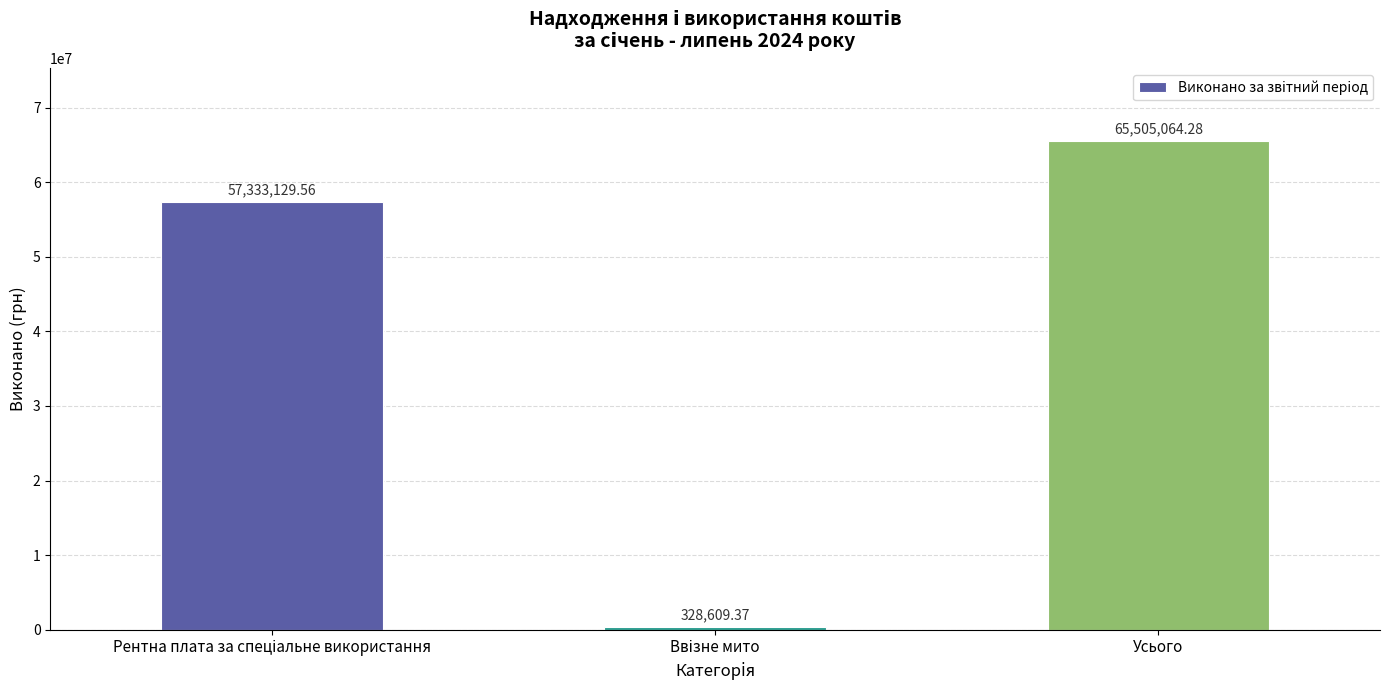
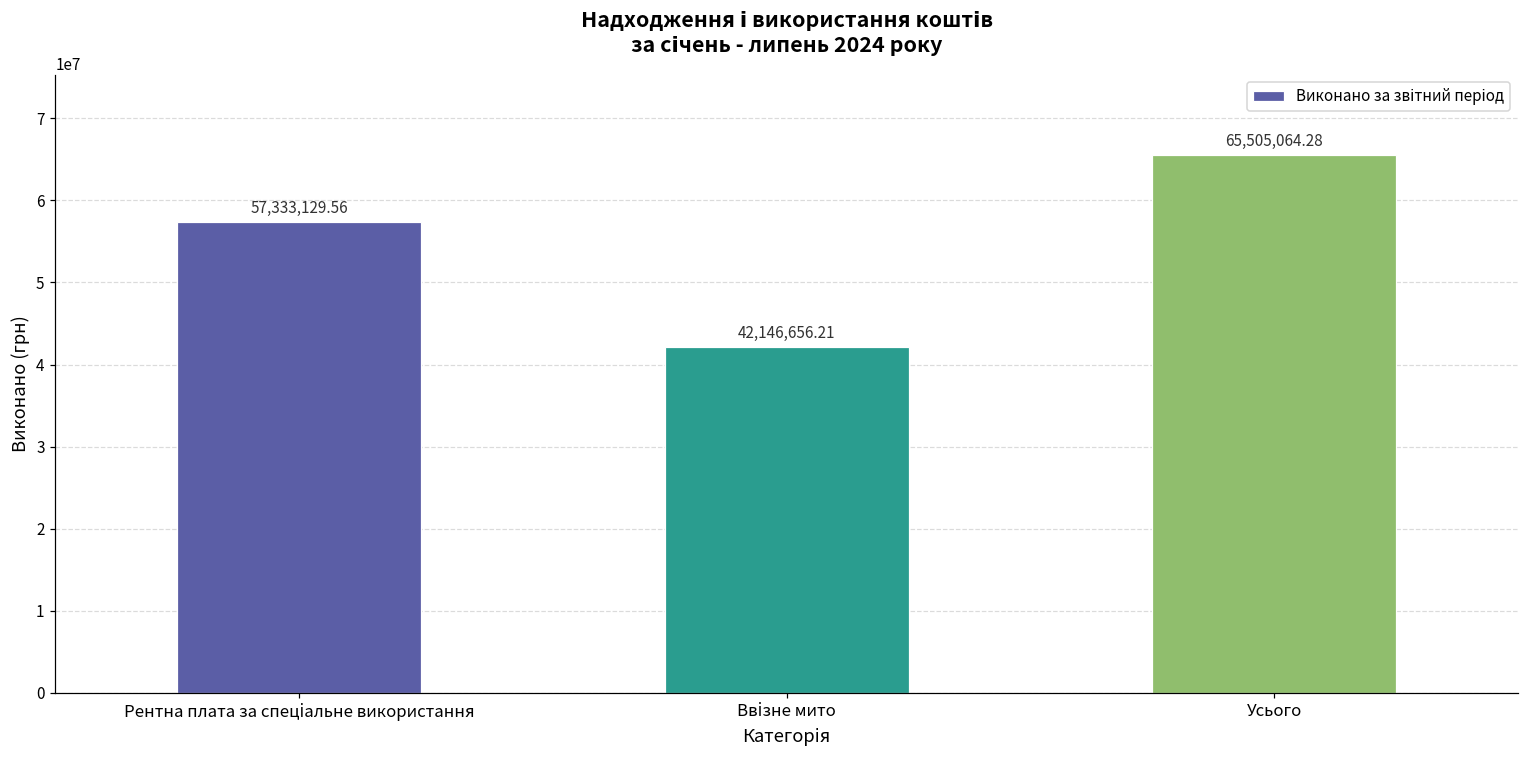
Ввізне мито: 328,609.37 -> 42,146,656.21
